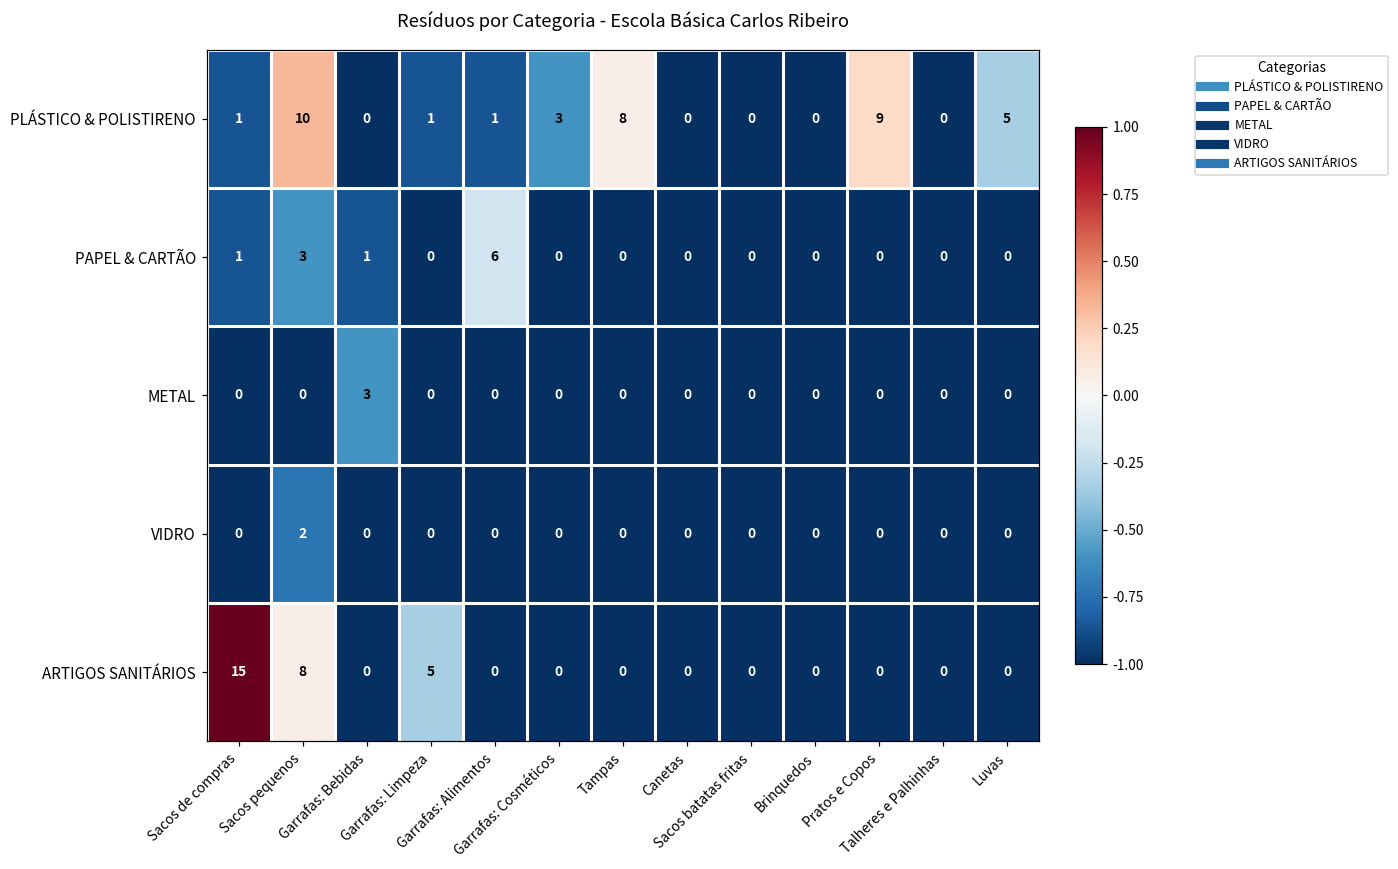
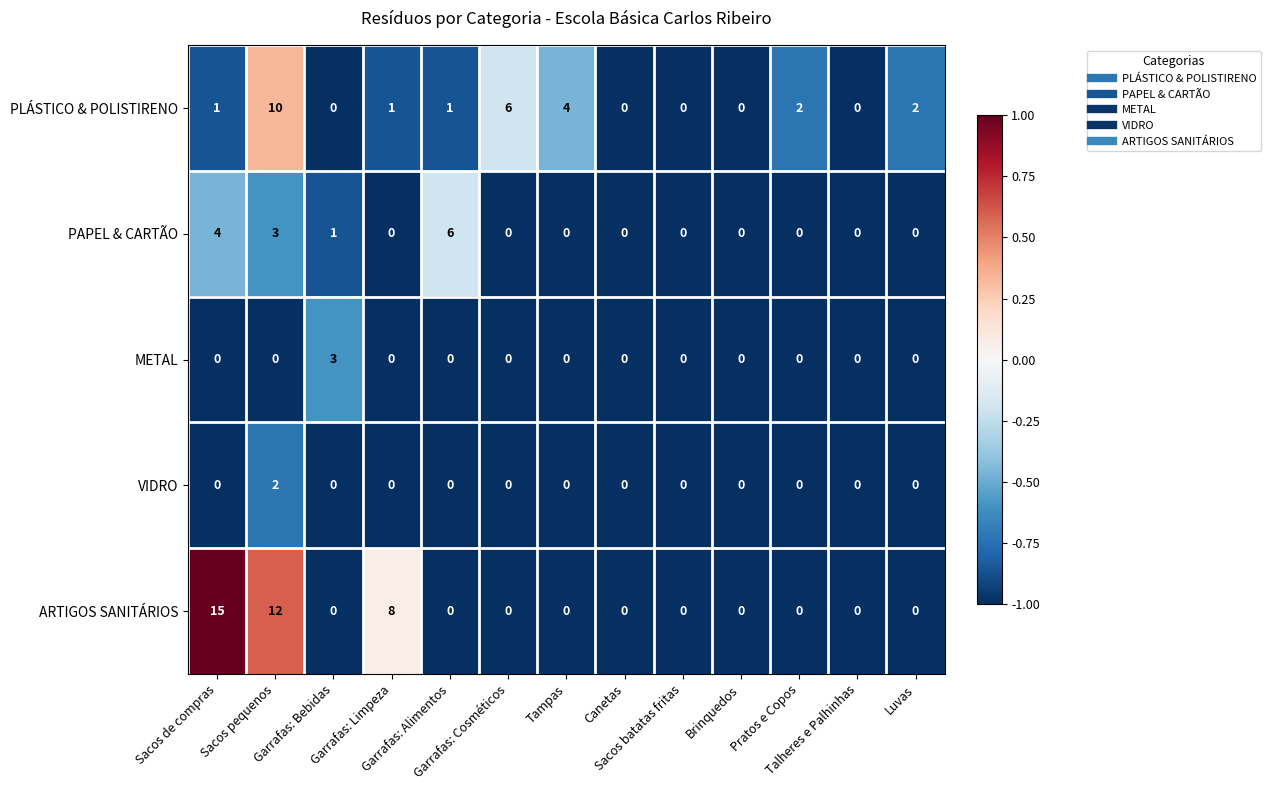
PLÁSTICO & POLISTIRENO, Garrafas: Cosméticos: 3 -> 6
PLÁSTICO & POLISTIRENO, Tampas: 8 -> 4
PLÁSTICO & POLISTIRENO, Pratos e Copos: 9 -> 2
PLÁSTICO & POLISTIRENO, Luvas: 5 -> 2
PAPEL & CARTÃO, Sacos de compras: 1 -> 4
ARTIGOS SANITÁRIOS, Sacos pequenos: 8 -> 12
ARTIGOS SANITÁRIOS, Garrafas: Limpeza: 5 -> 8
